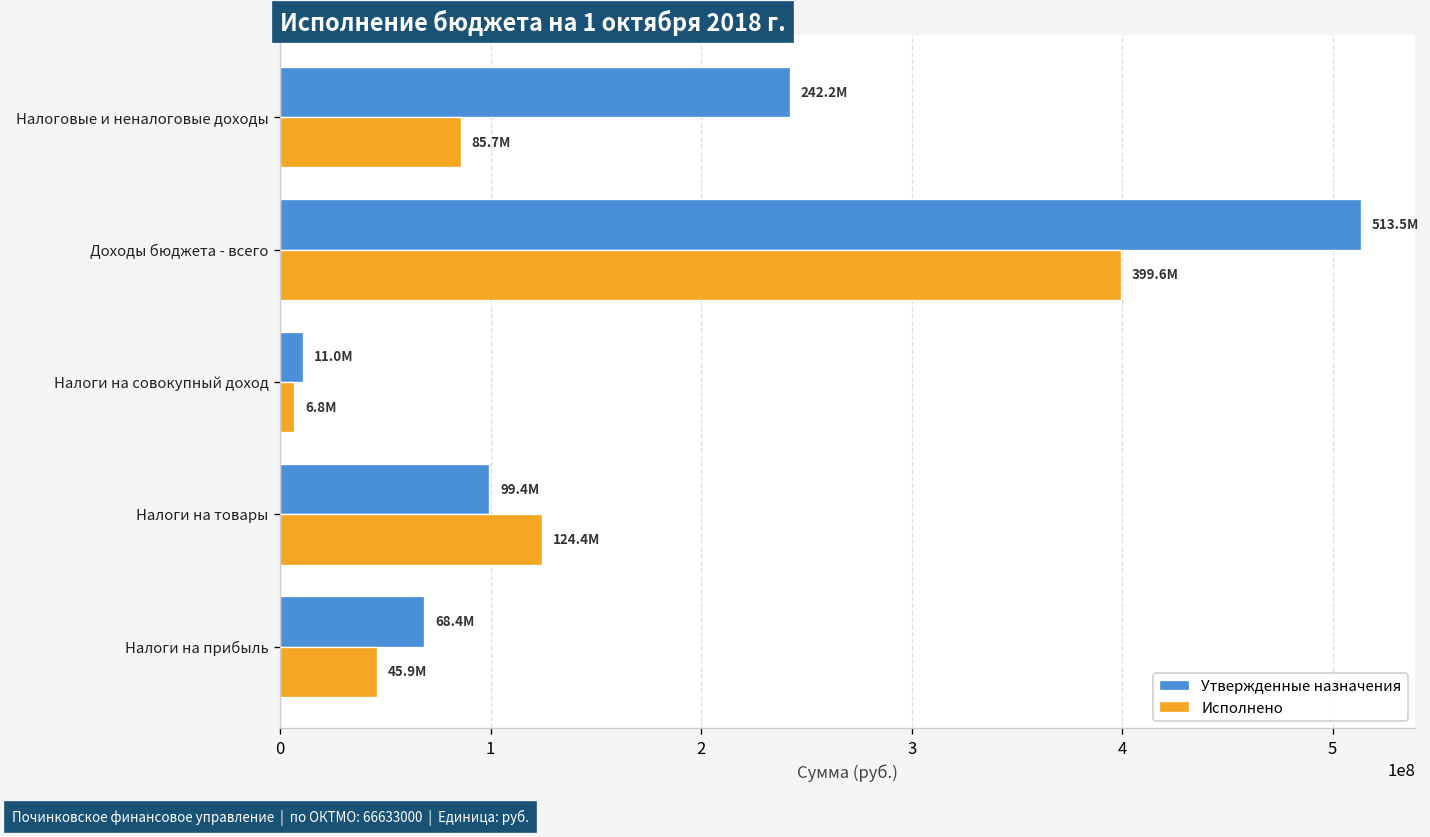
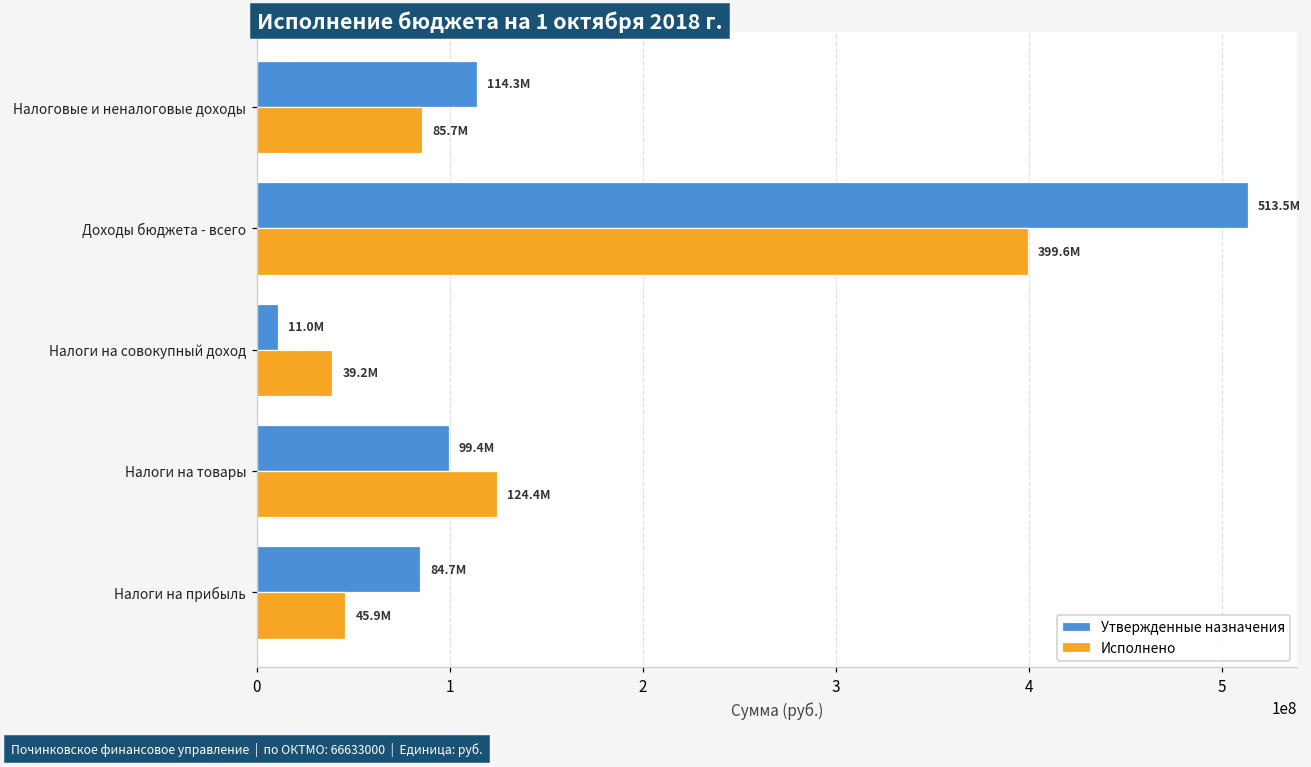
Утвержденные назначения, Налоговые и неналоговые доходы: 242.2M -> 114.3M
Исполнено, Налоги на совокупный доход: 6.8M -> 39.2M
Утвержденные назначения, Налоги на прибыль: 68.4M -> 84.7M
